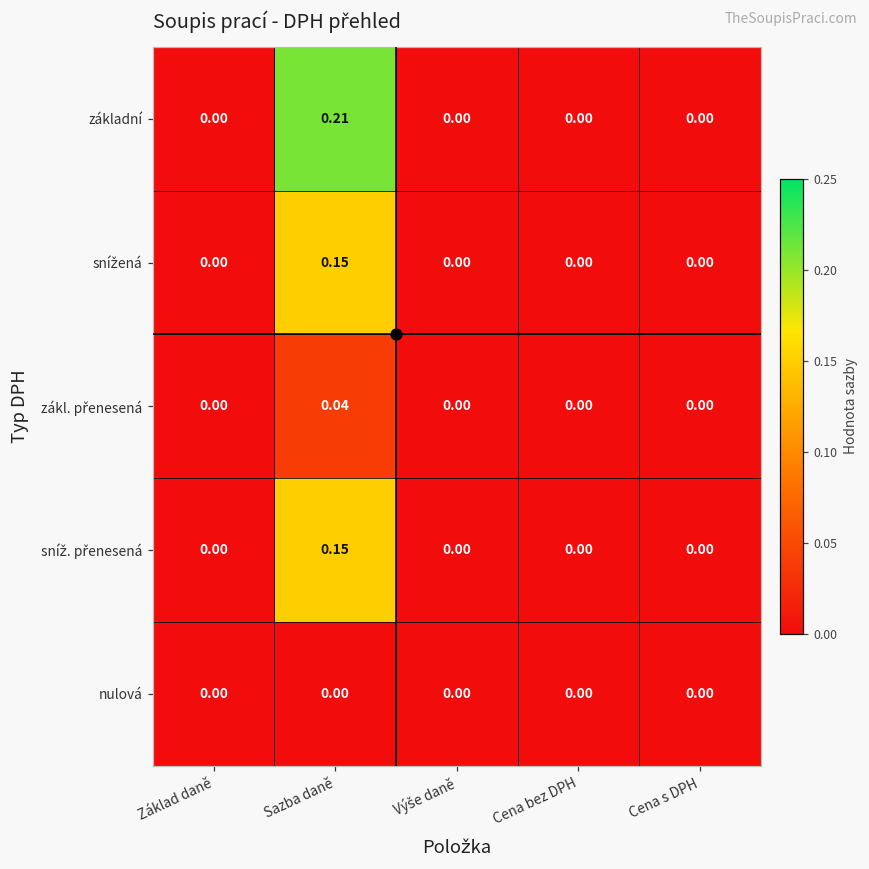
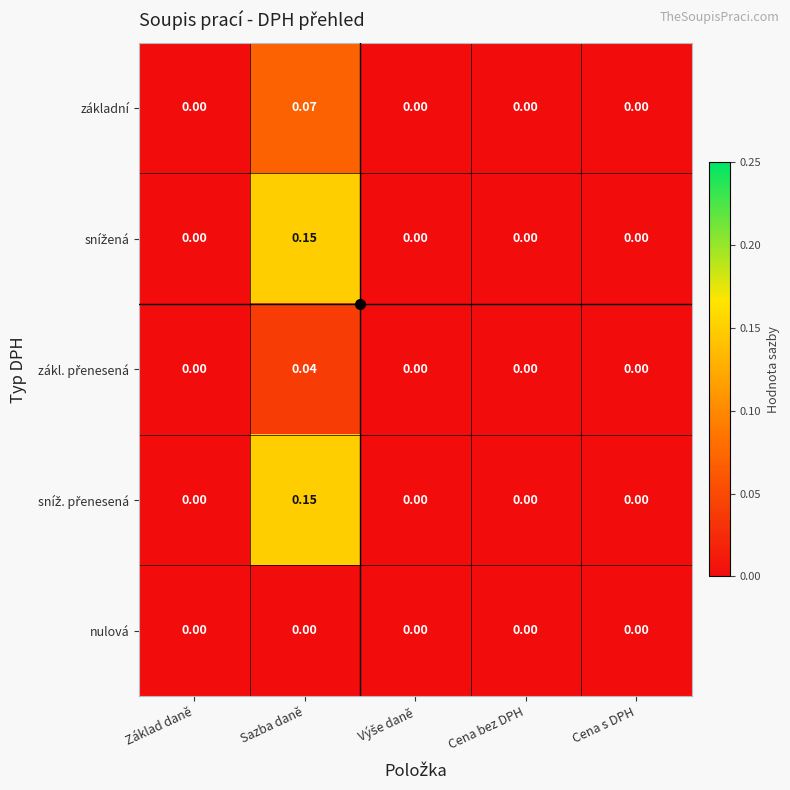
základní, Sazba daně: 0.21 -> 0.07
